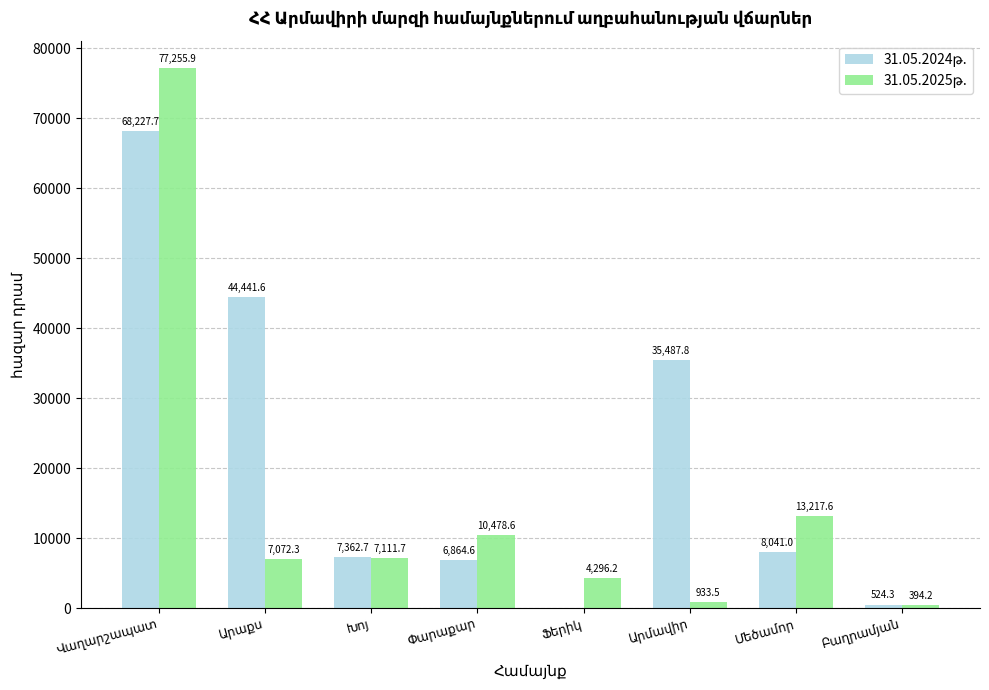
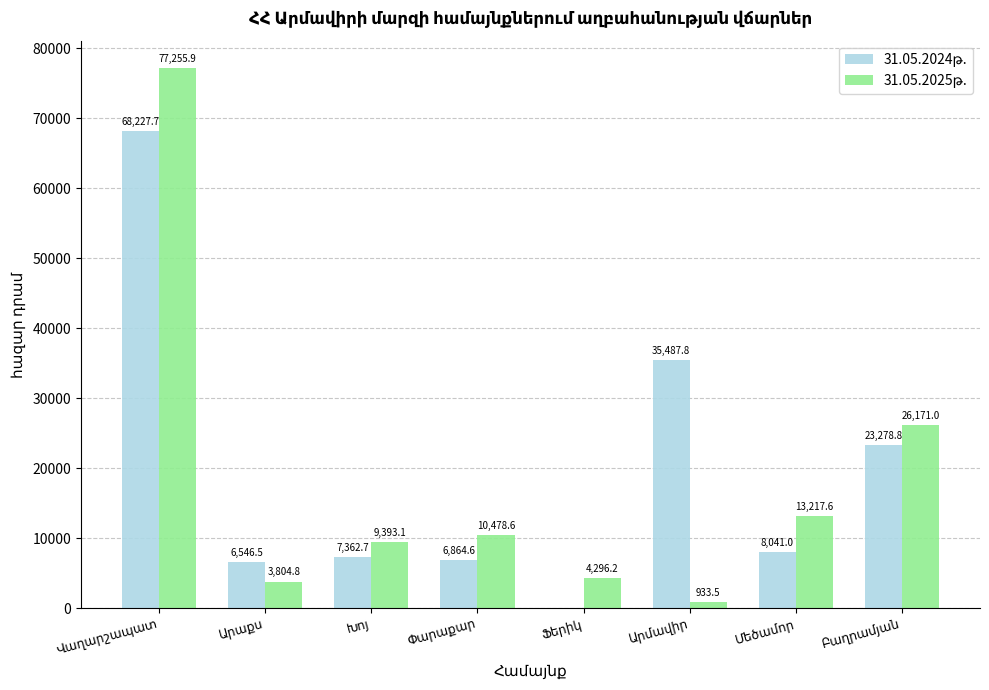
31.05.2024թ., Արաքս: 44,441.6 -> 6,546.5
31.05.2025թ., Արաքս: 7,072.3 -> 3,804.8
31.05.2025թ., Խոյ: 7,111.7 -> 9,393.1
31.05.2024թ., Բաղրամյան: 524.3 -> 23,278.8
31.05.2025թ., Բաղրամյան: 394.2 -> 26,171.0
